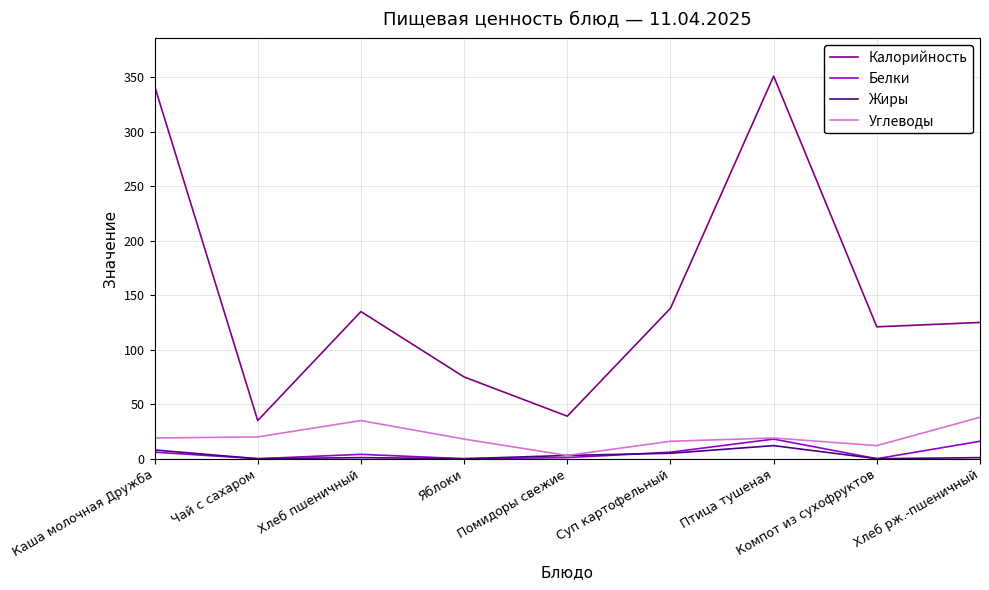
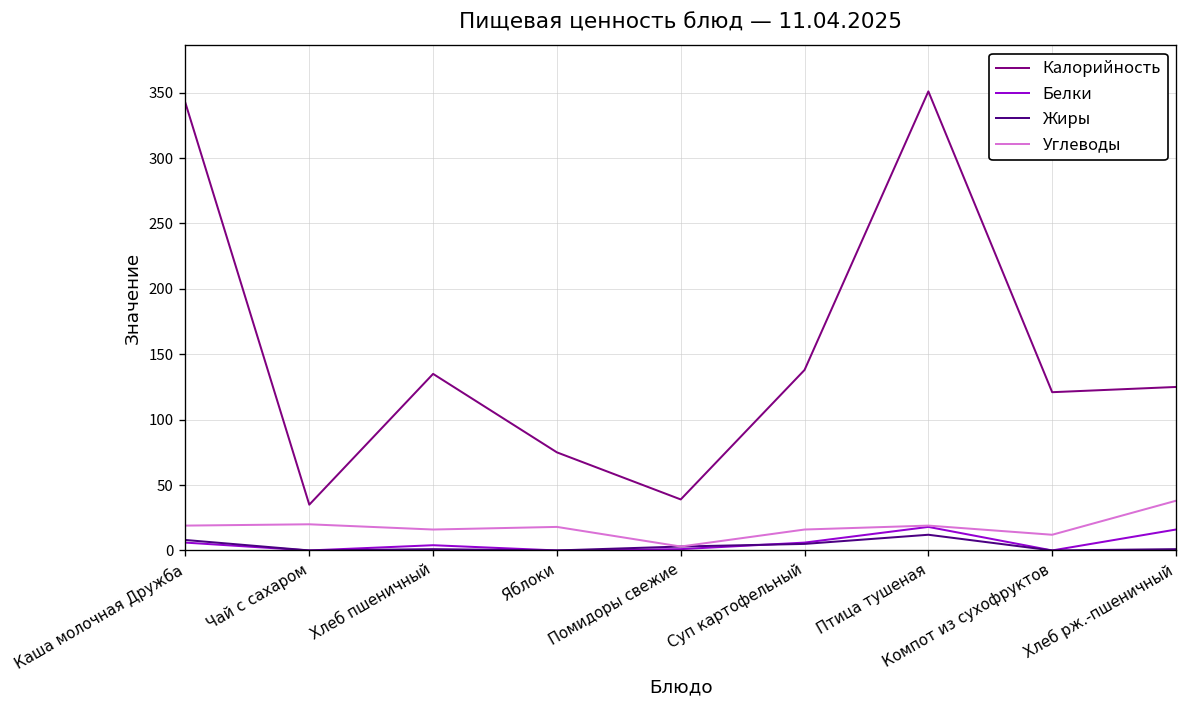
Углеводы, Хлеб пшеничный: 35 -> 16
